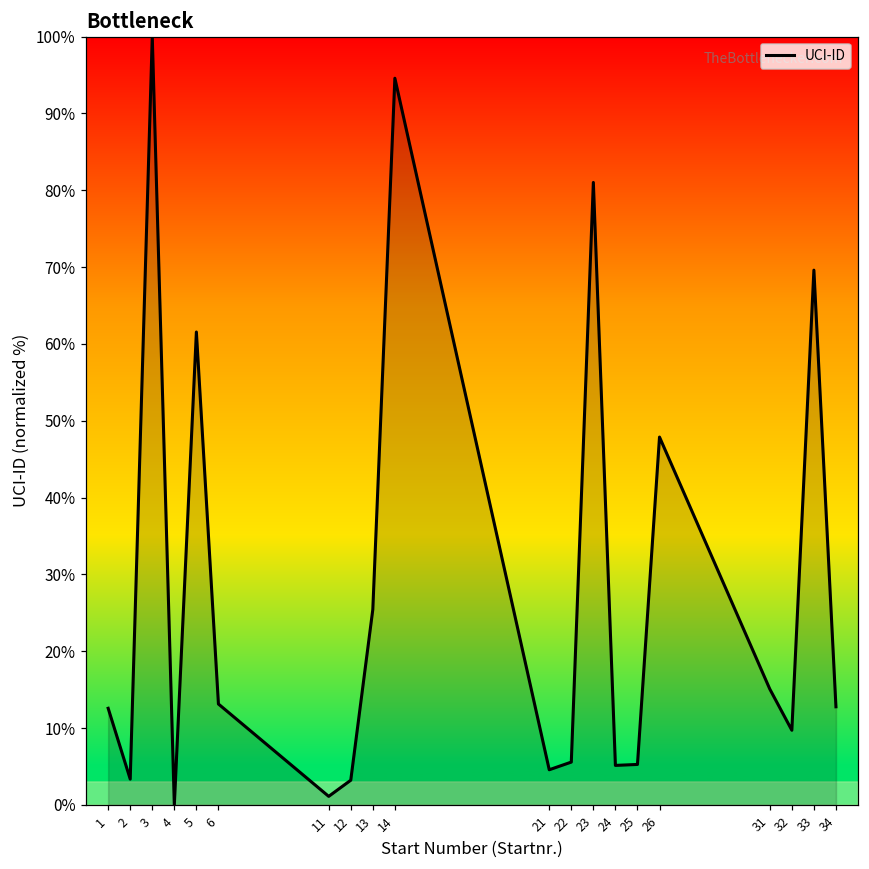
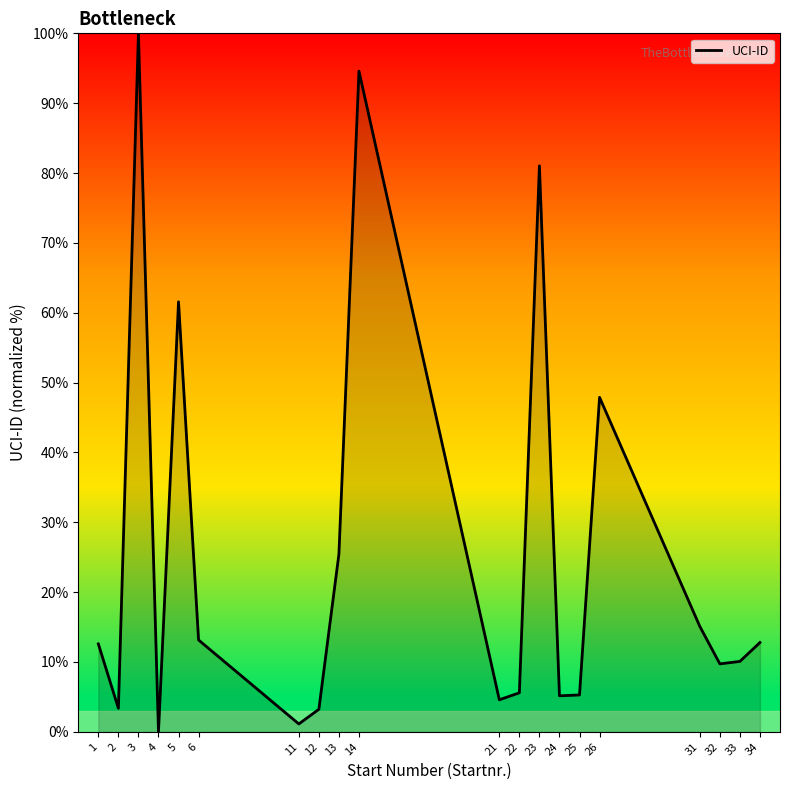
33: 70% -> 10%
